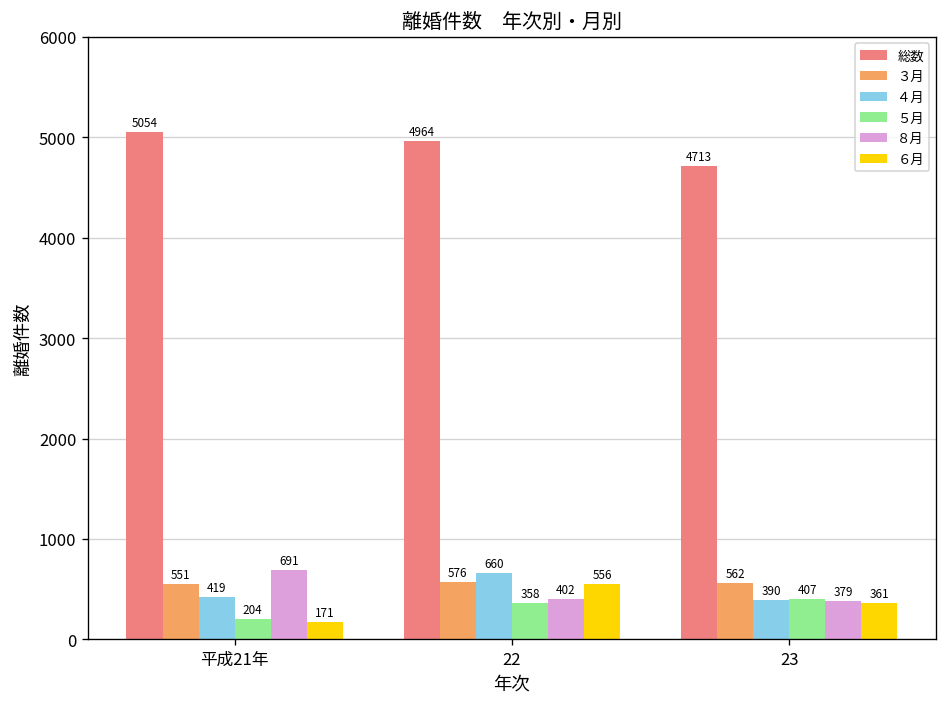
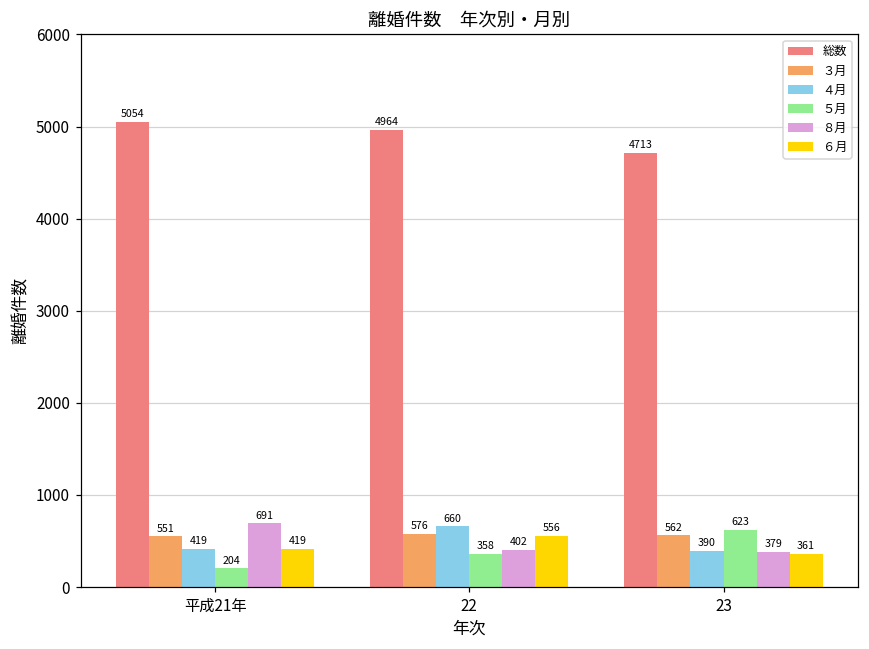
６月, 平成21年: 171 -> 419
５月, 23: 407 -> 623
